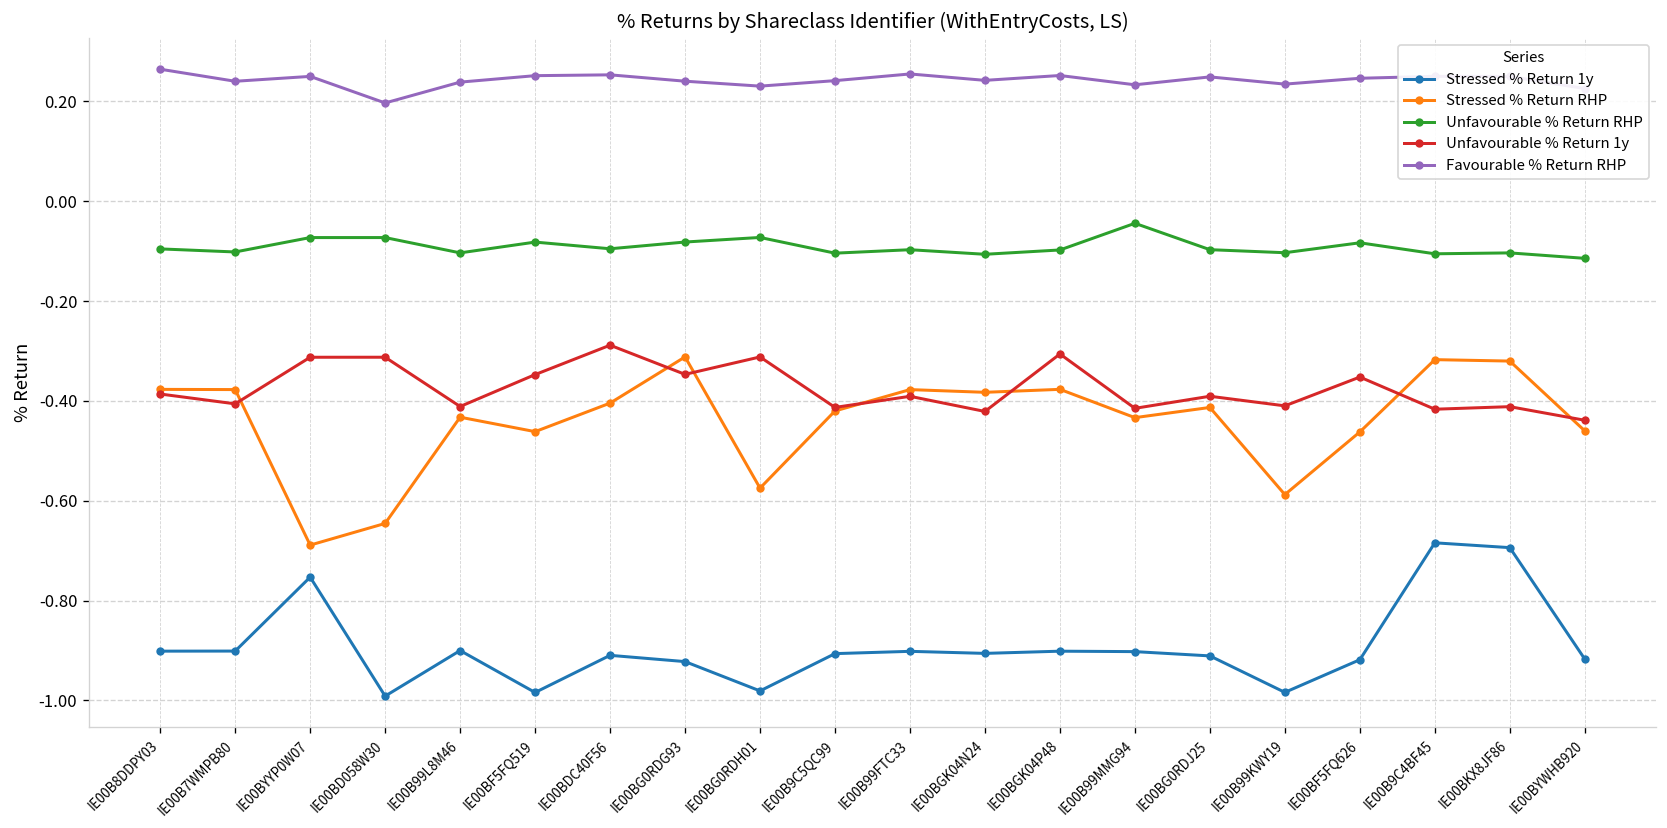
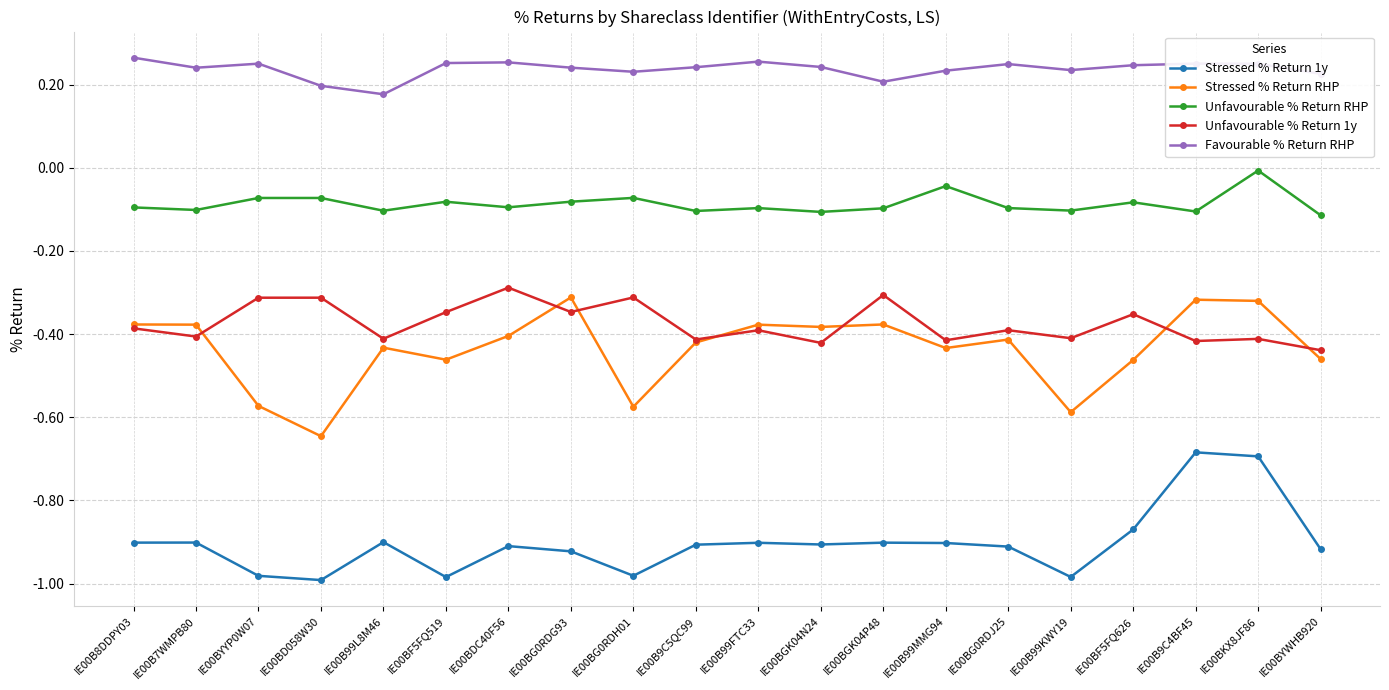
Stressed % Return 1y, IE00BYYP0W07: -0.75 -> -0.98
Stressed % Return RHP, IE00BYYP0W07: -0.69 -> -0.57
Favourable % Return RHP, IE00B99L8M46: 0.24 -> 0.18
Favourable % Return RHP, IE00BGK04P48: 0.25 -> 0.21
Stressed % Return 1y, IE00BF5FQ626: -0.92 -> -0.87
Unfavourable % Return RHP, IE00BKX8JF86: -0.10 -> -0.01
